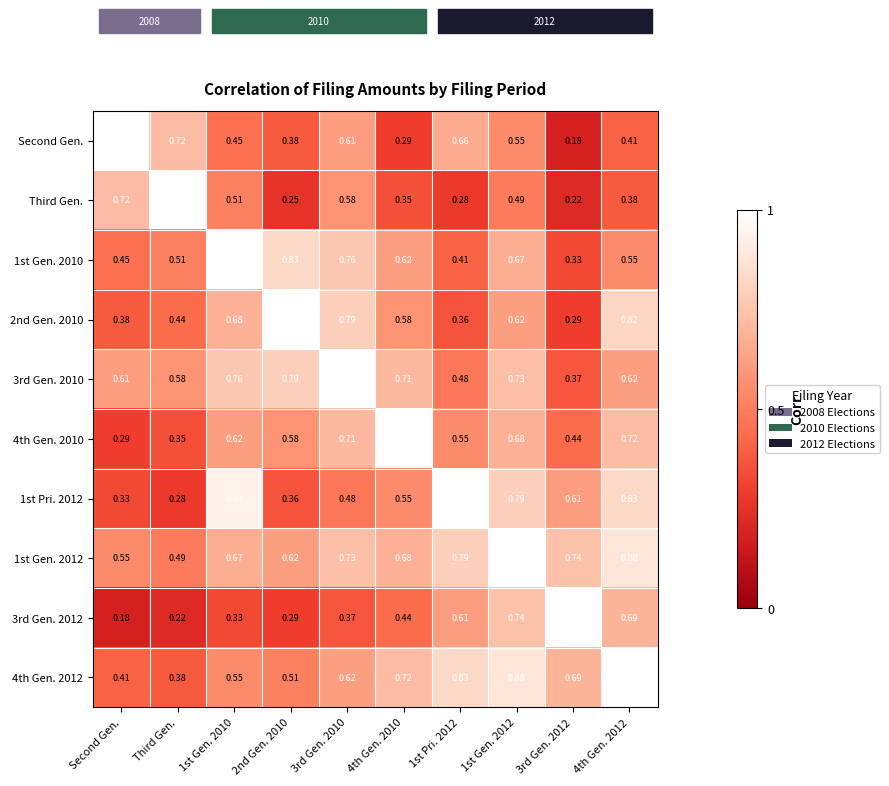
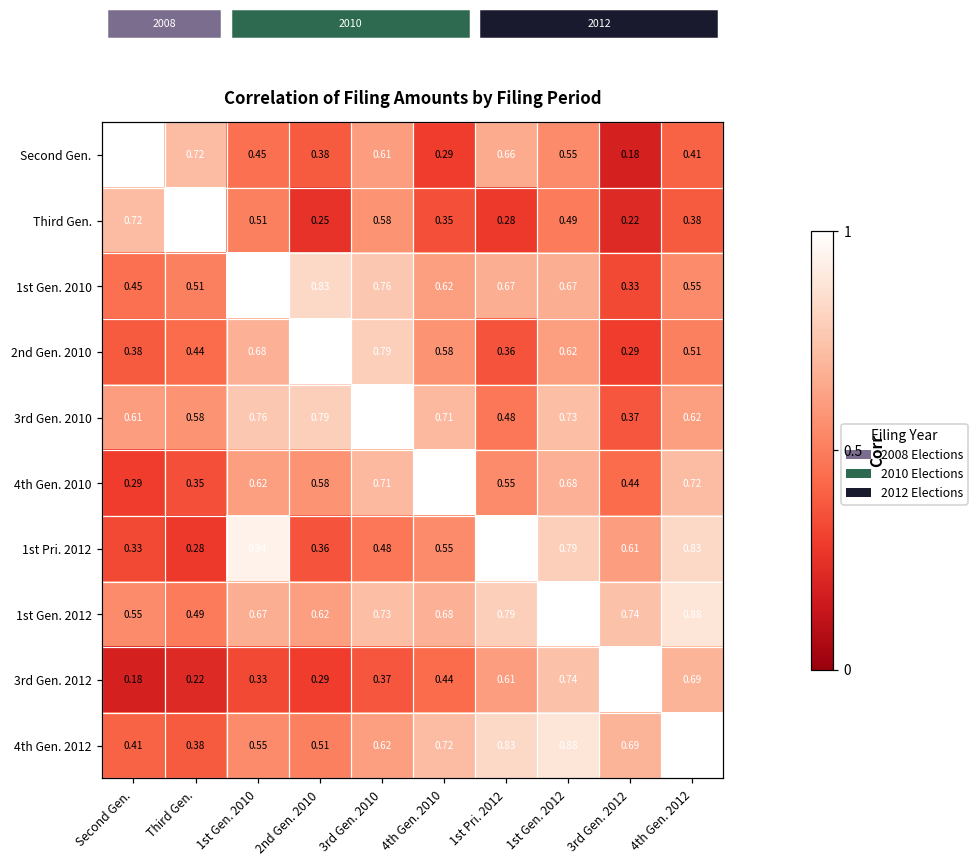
1st Gen. 2010, 1st Pri. 2012: 0.41 -> 0.67
2nd Gen. 2010, 4th Gen. 2012: 0.82 -> 0.51
